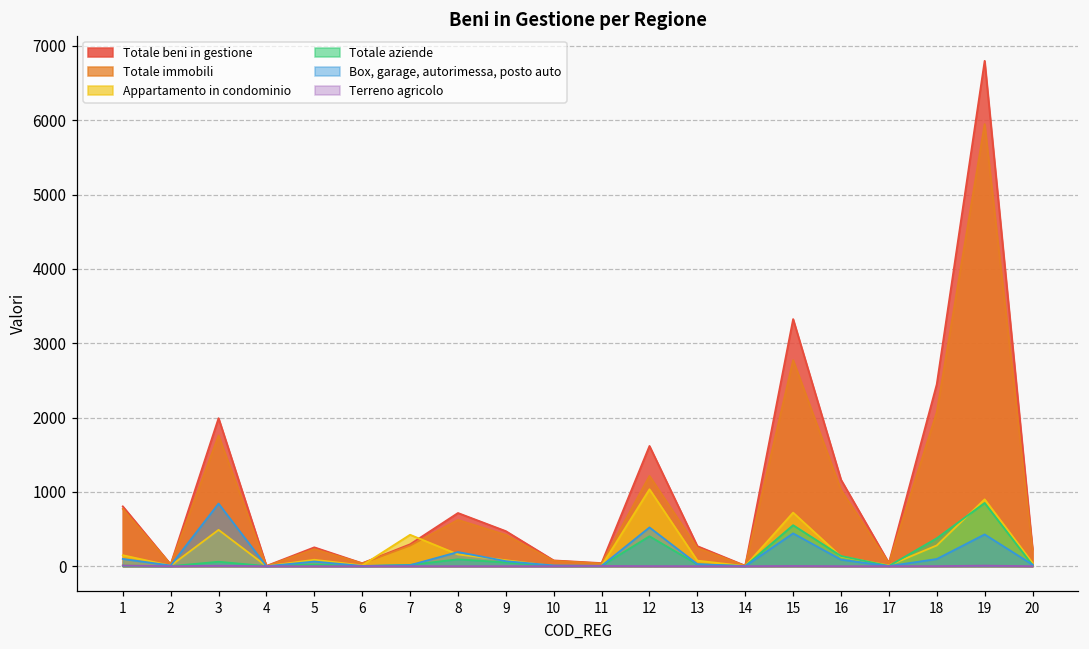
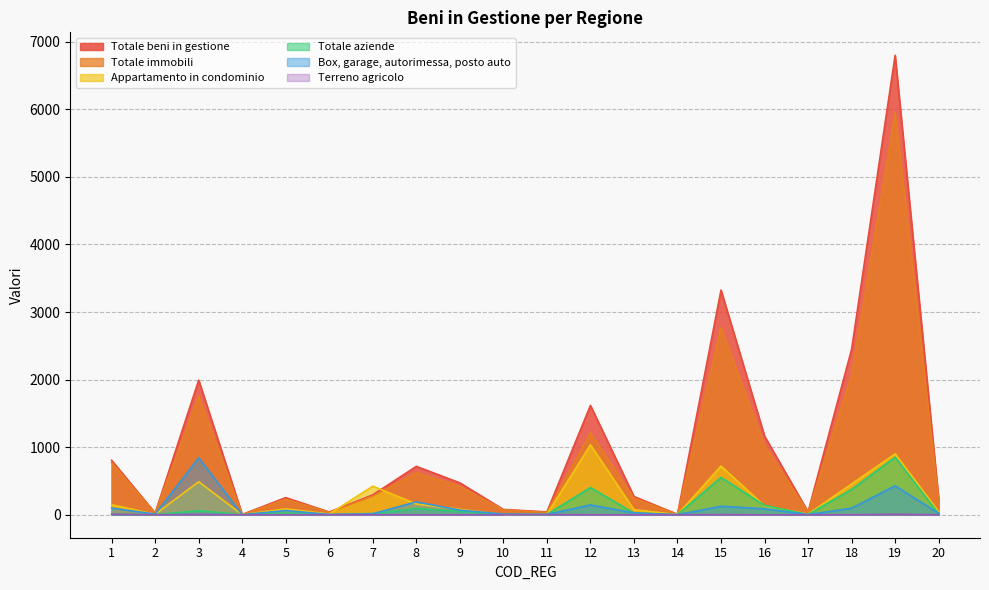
Box, garage, autorimessa, posto auto, 12: 500 -> 100
Box, garage, autorimessa, posto auto, 15: 400 -> 100
Appartamento in condominio, 18: 300 -> 500
